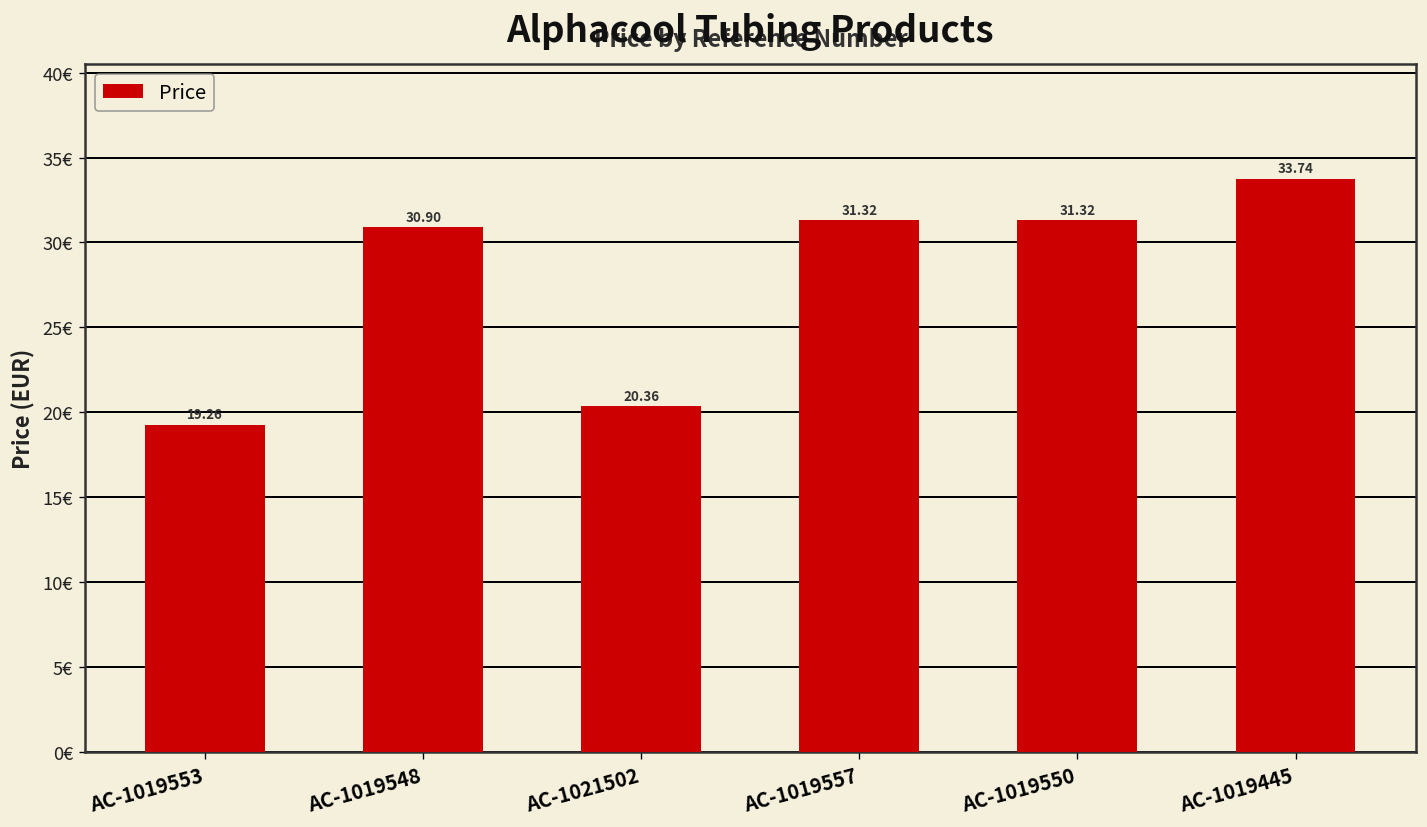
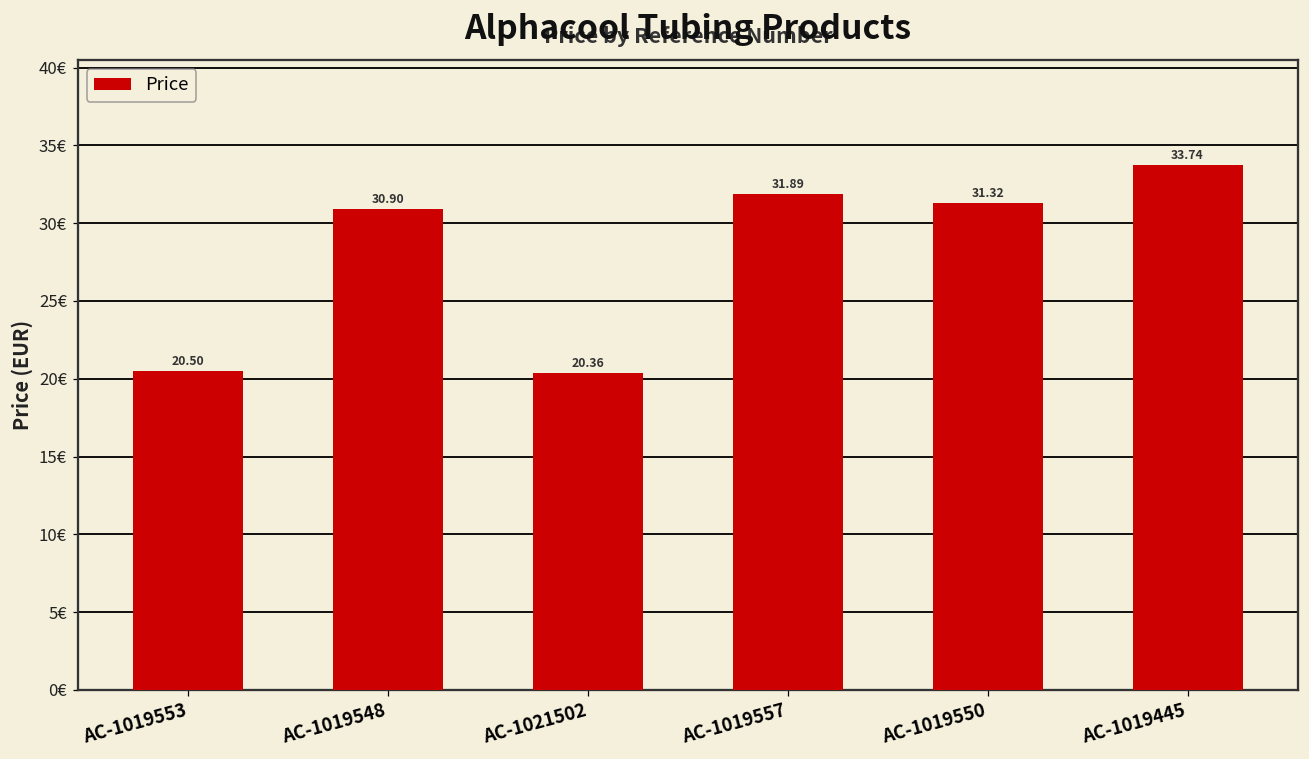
AC-1019553: 19.26 -> 20.50
AC-1019557: 31.32 -> 31.89
